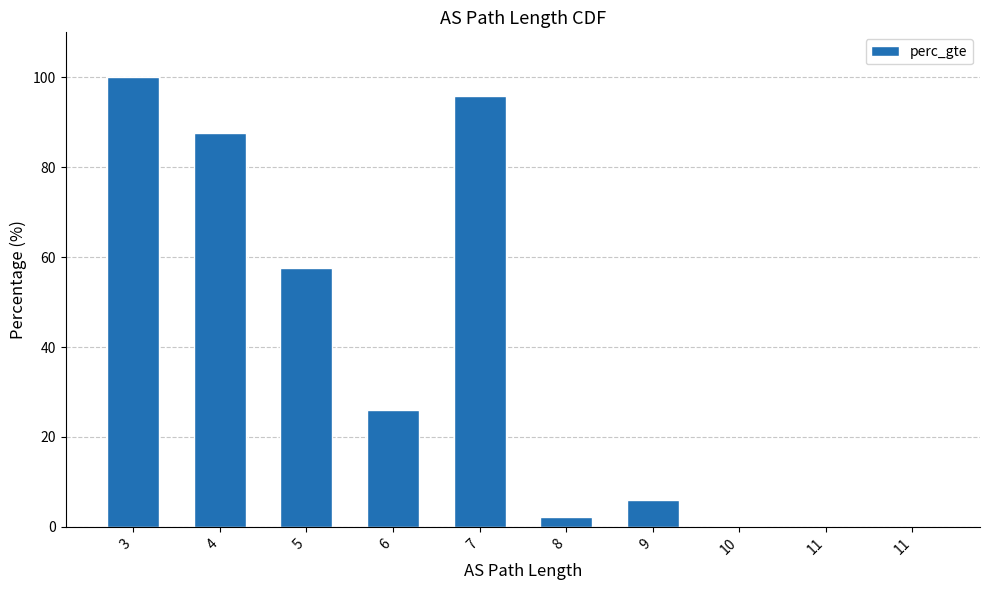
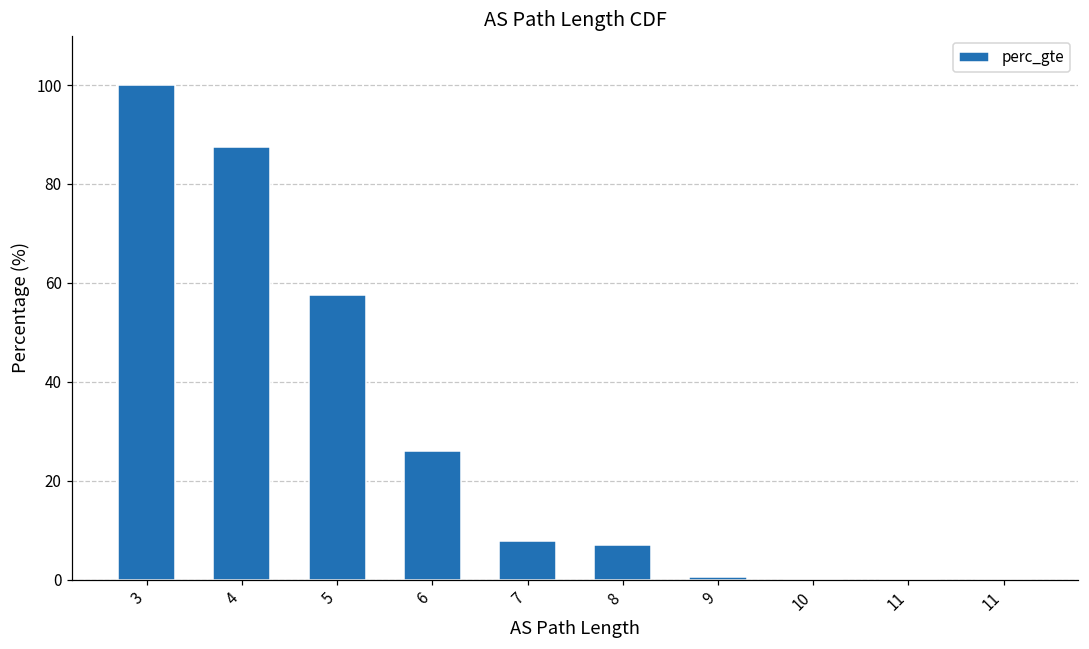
7: 96 -> 8
8: 2 -> 7
9: 6 -> 0
